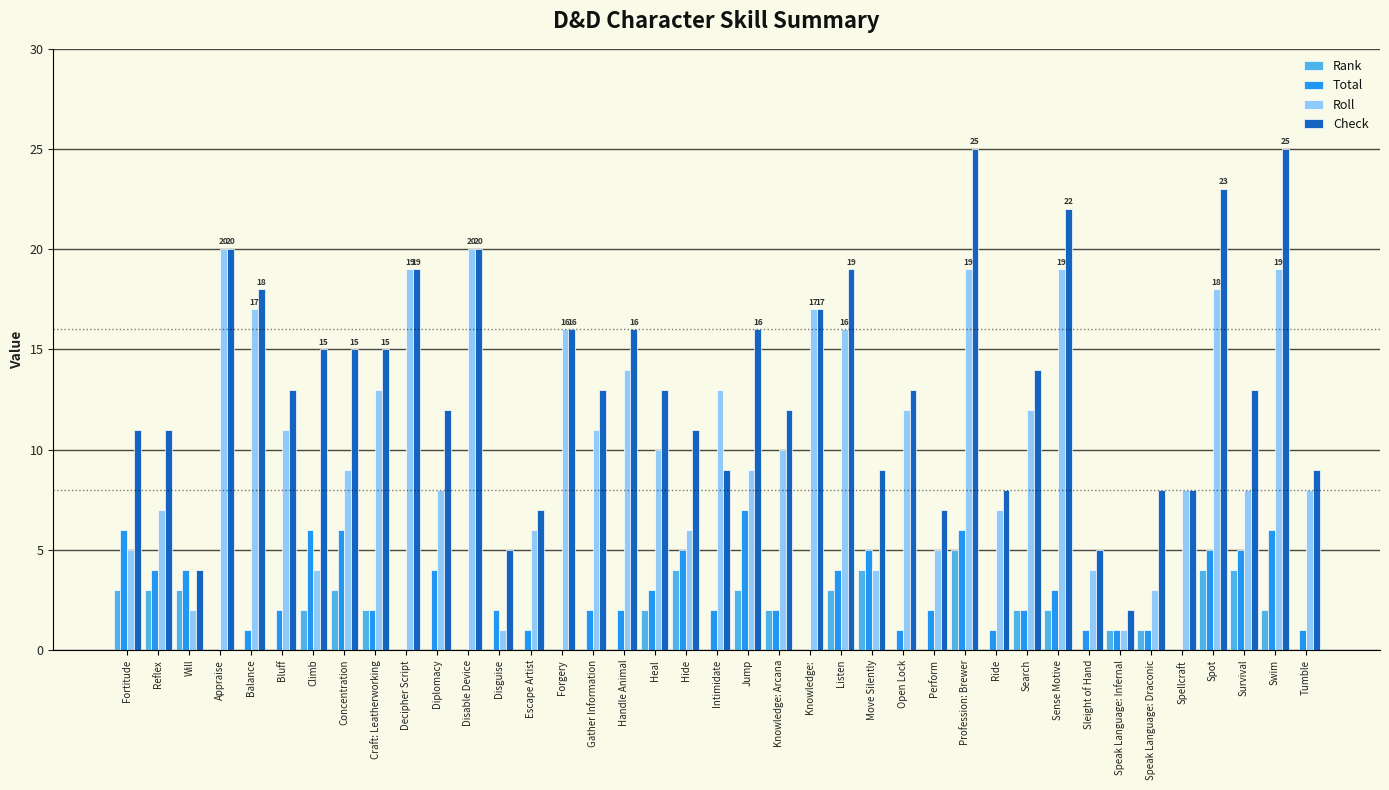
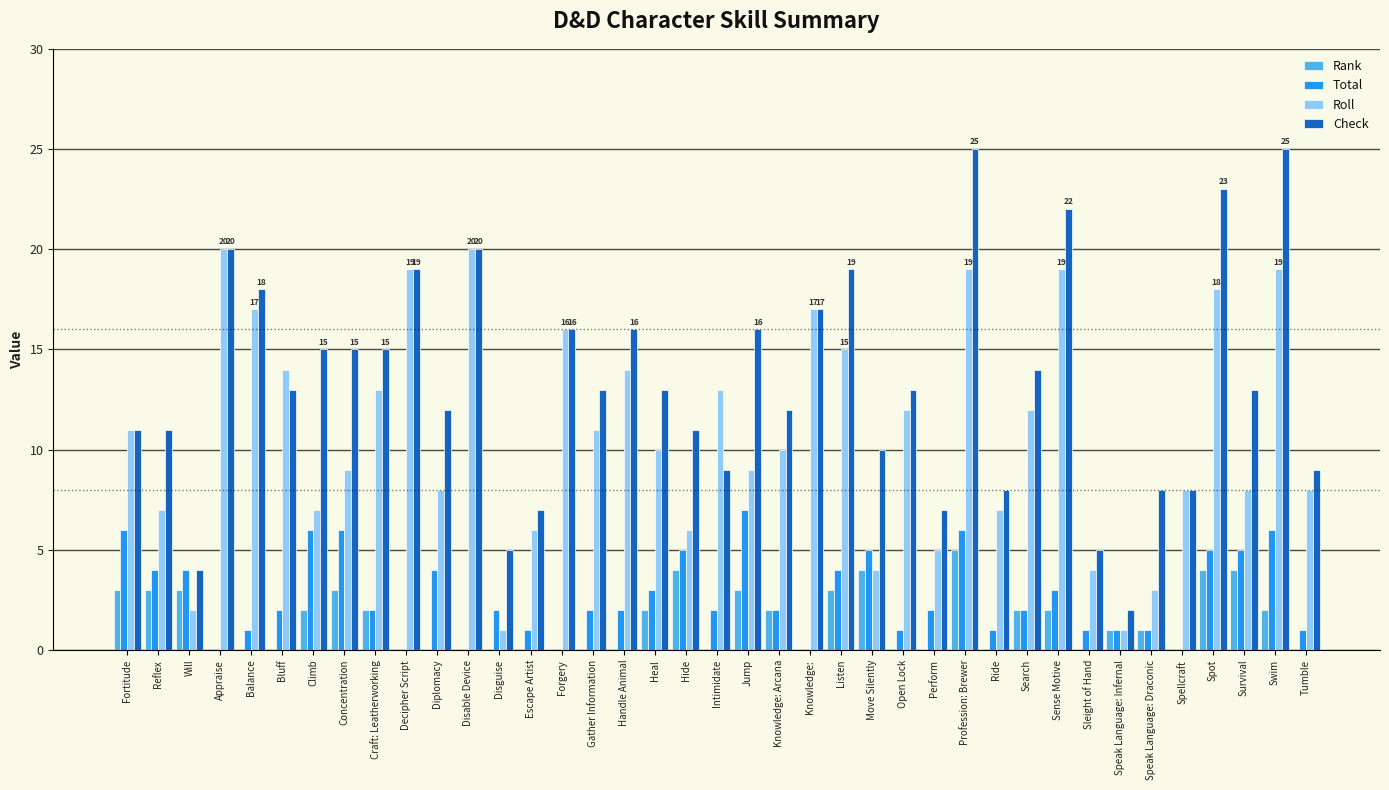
Roll, Fortitude: 5 -> 11
Roll, Bluff: 11 -> 14
Roll, Climb: 4 -> 7
Roll, Listen: 16 -> 15
Check, Move Silently: 9 -> 10
